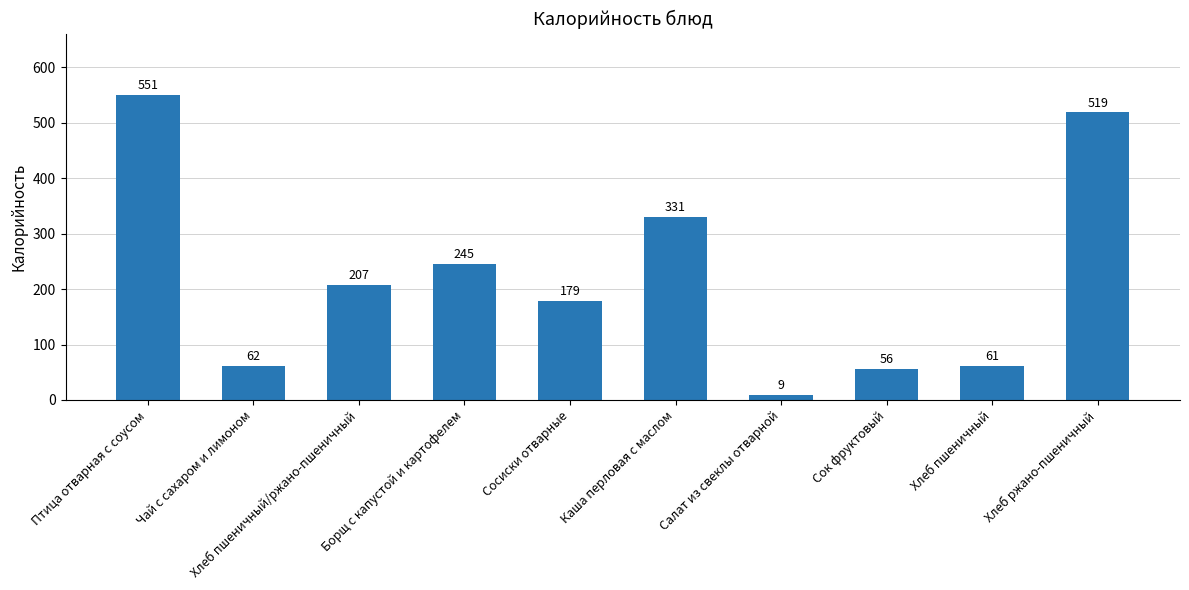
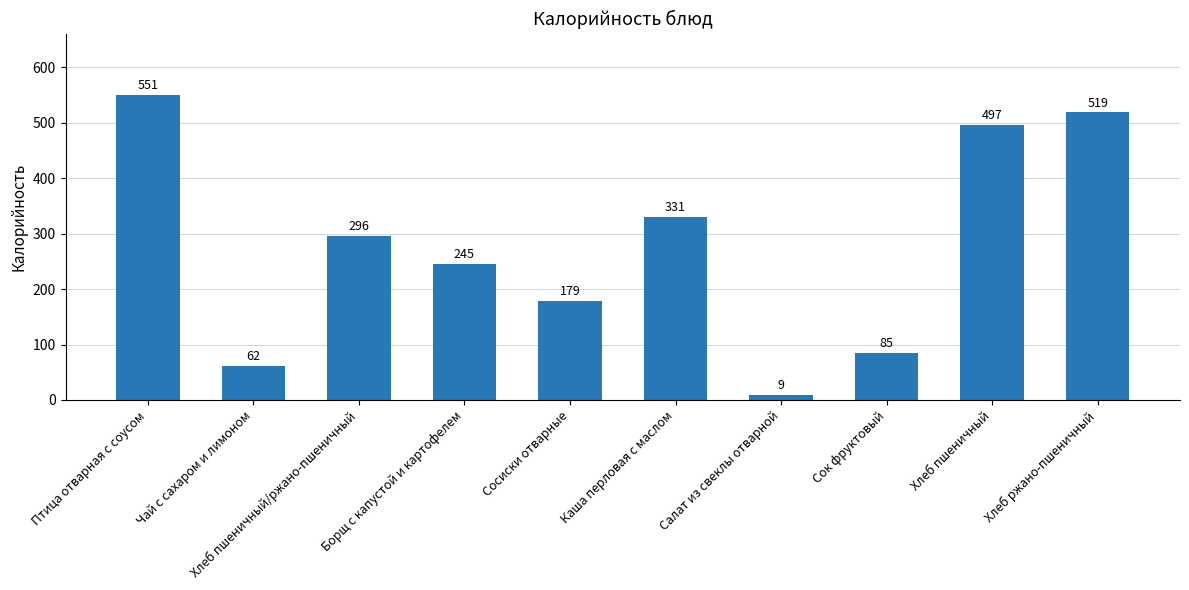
Хлеб пшеничный/ржано-пшеничный: 207 -> 296
Сок фруктовый: 56 -> 85
Хлеб пшеничный: 61 -> 497
